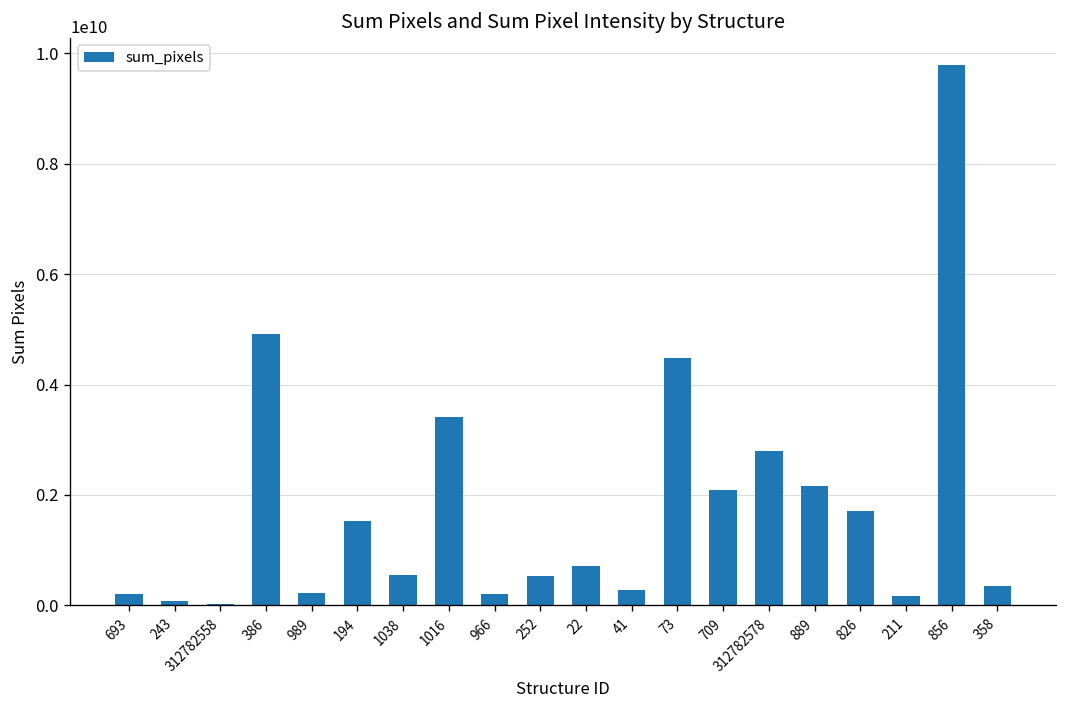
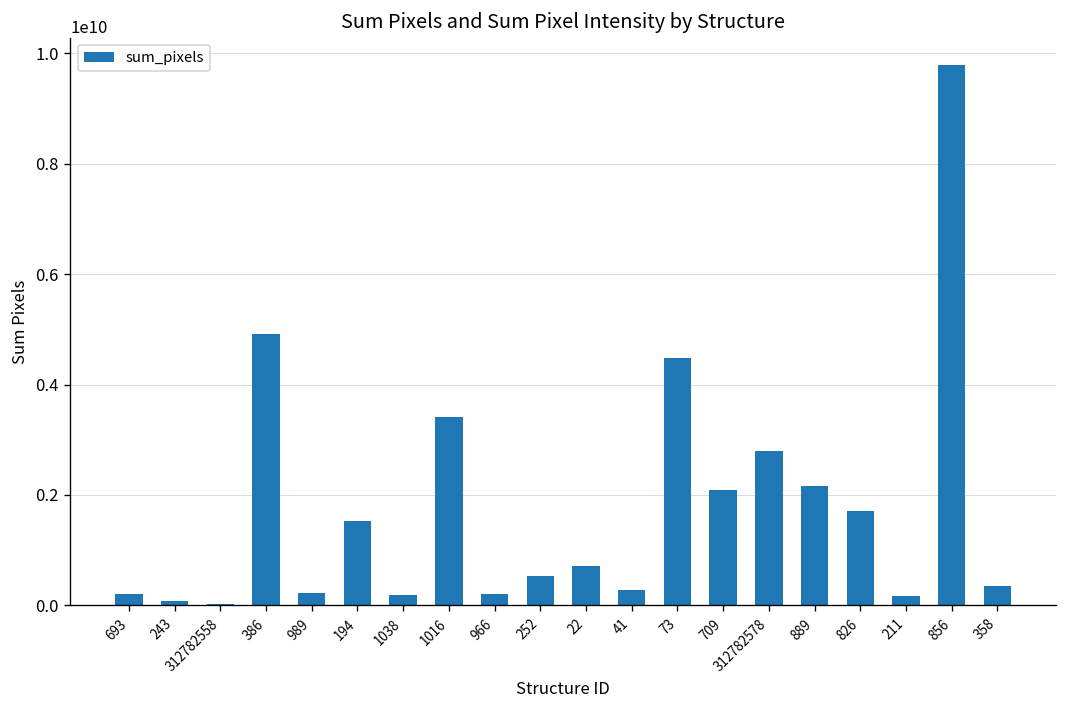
1038: 600000000 -> 200000000
